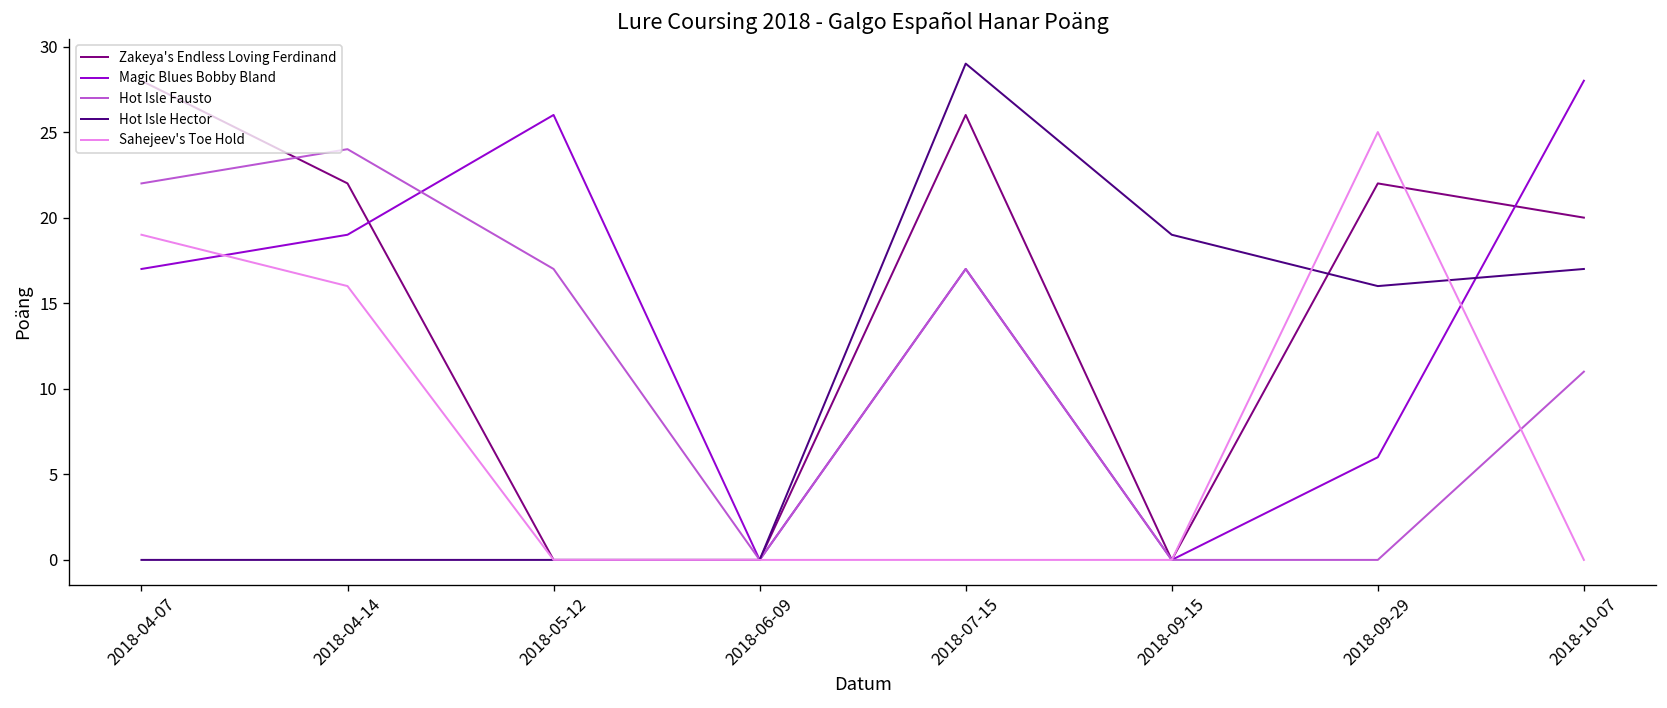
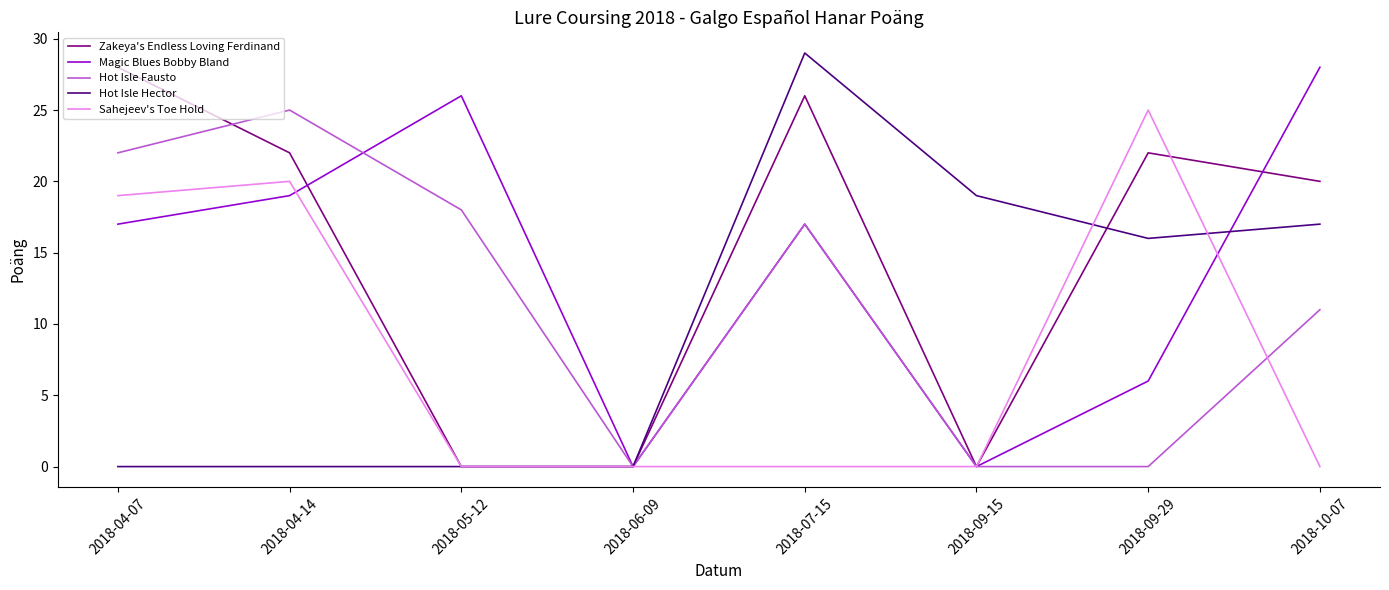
Hot Isle Fausto, 2018-04-14: 24 -> 25
Sahejeev's Toe Hold, 2018-04-14: 16 -> 20
Hot Isle Fausto, 2018-05-12: 17 -> 18
